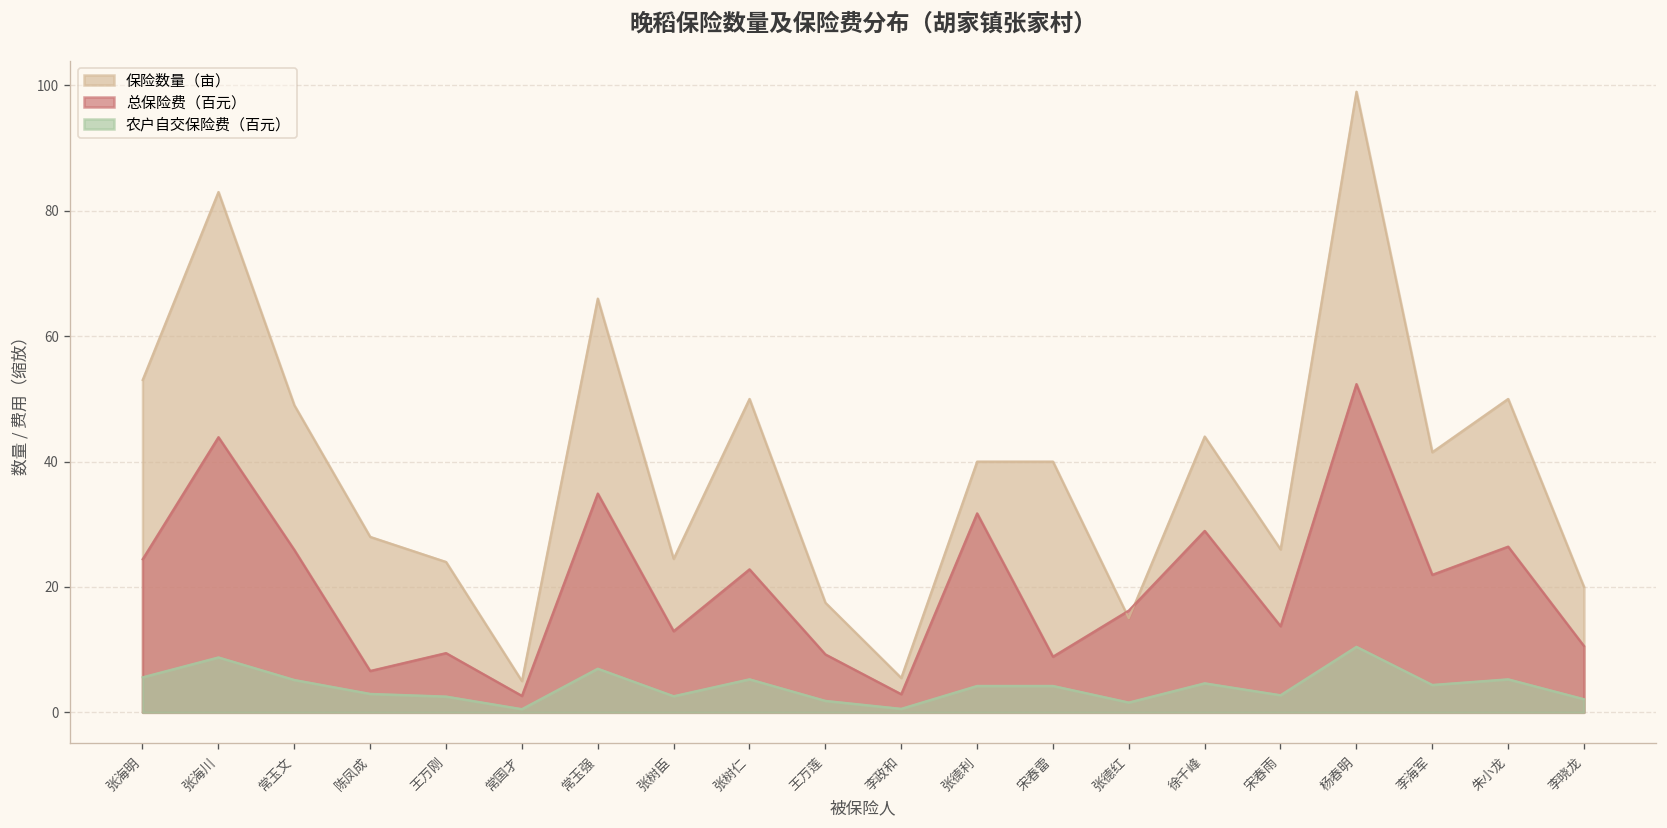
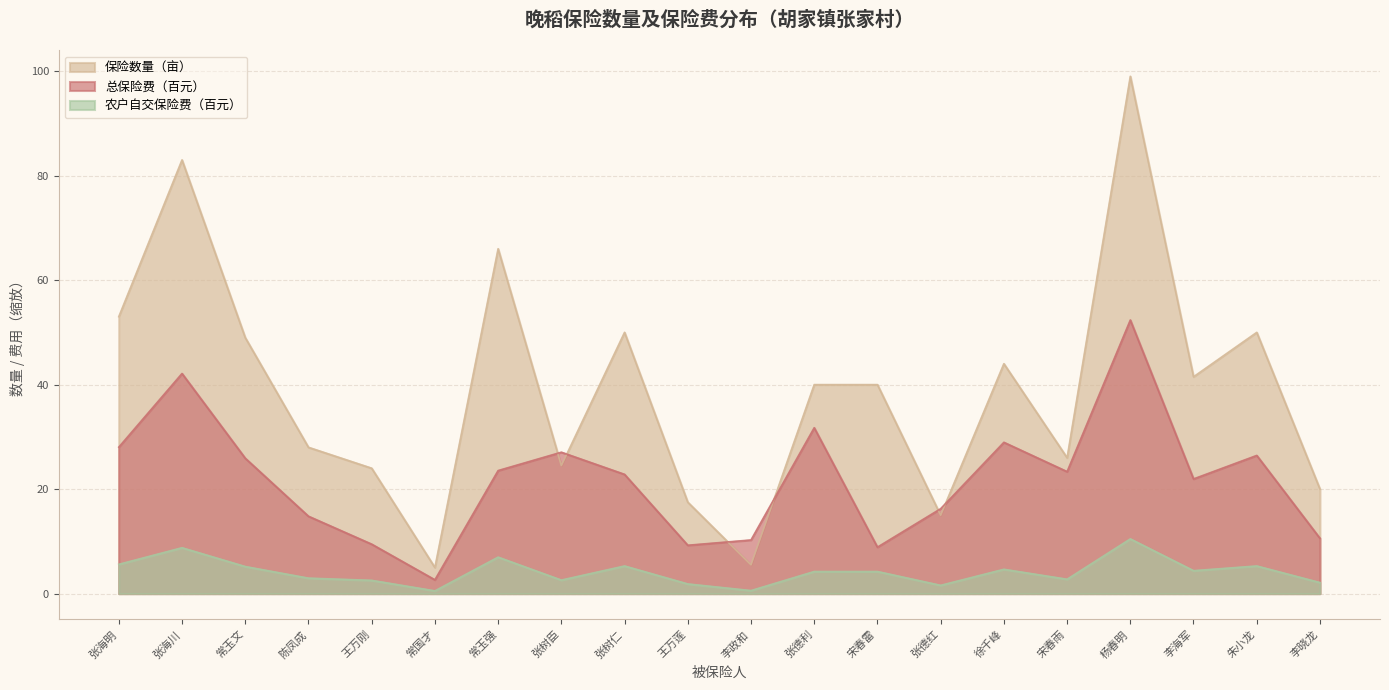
总保险费（百元）, 张海明: 24 -> 28
总保险费（百元）, 张海川: 44 -> 42
总保险费（百元）, 陈凤成: 7 -> 15
总保险费（百元）, 常玉强: 35 -> 24
总保险费（百元）, 张树臣: 13 -> 27
总保险费（百元）, 李政和: 3 -> 10
总保险费（百元）, 宋春雨: 14 -> 23
